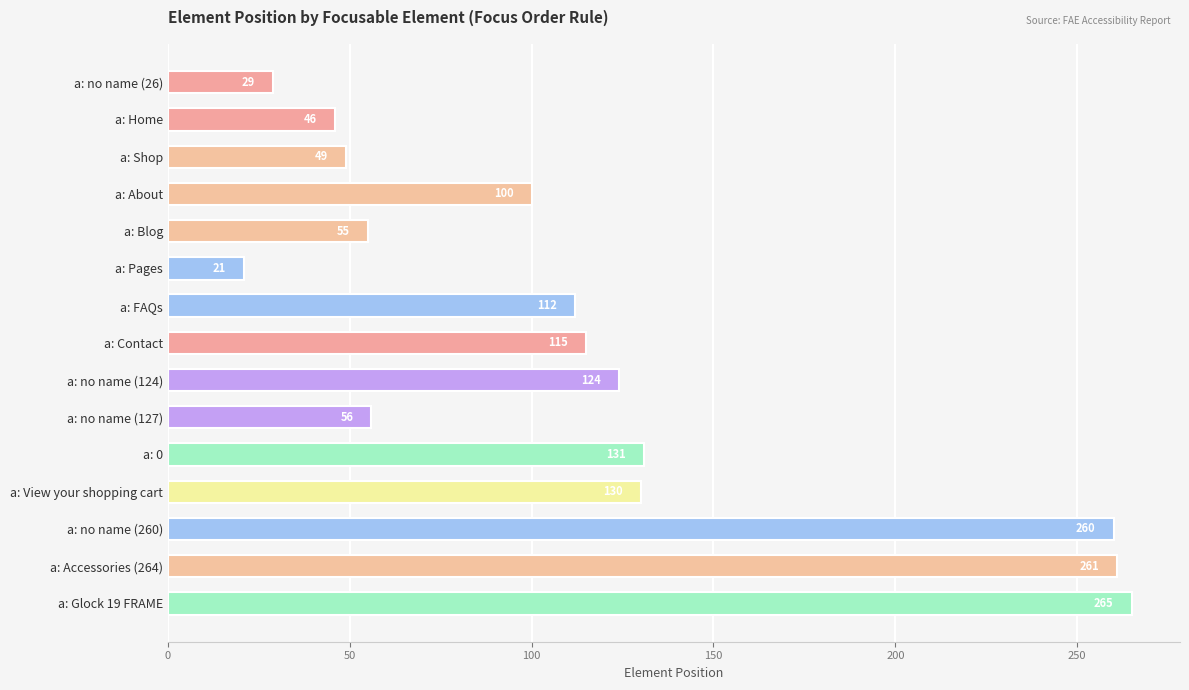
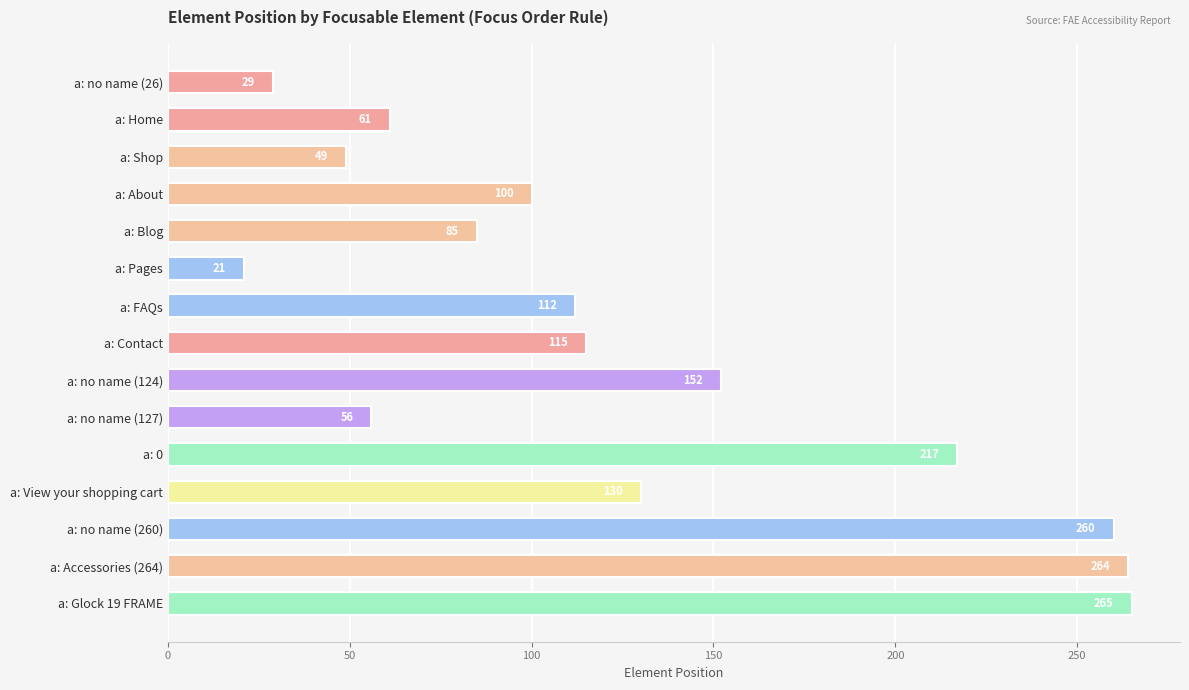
a: Home: 46 -> 61
a: Blog: 55 -> 85
a: no name (124): 124 -> 152
a: 0: 131 -> 217
a: Accessories (264): 261 -> 264
